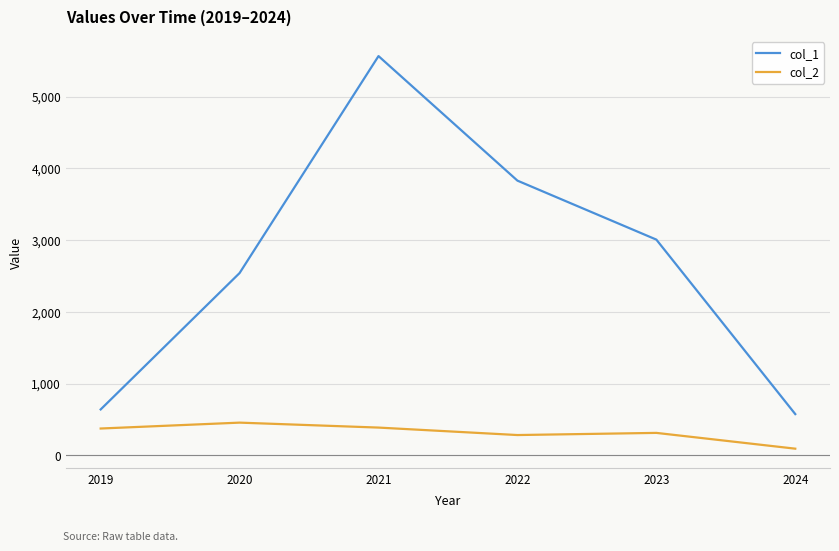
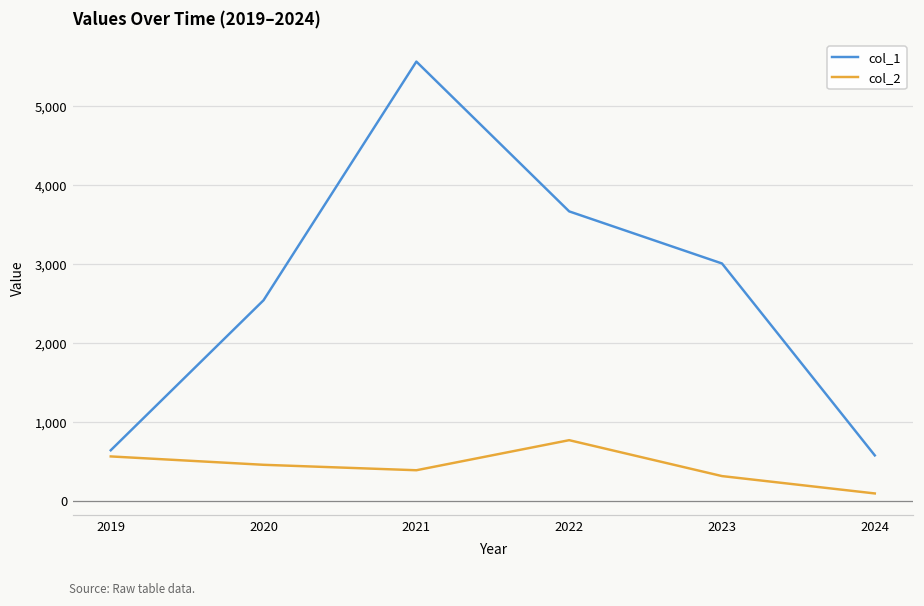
col_2, 2019: 400 -> 600
col_1, 2022: 3,800 -> 3,700
col_2, 2022: 300 -> 800
